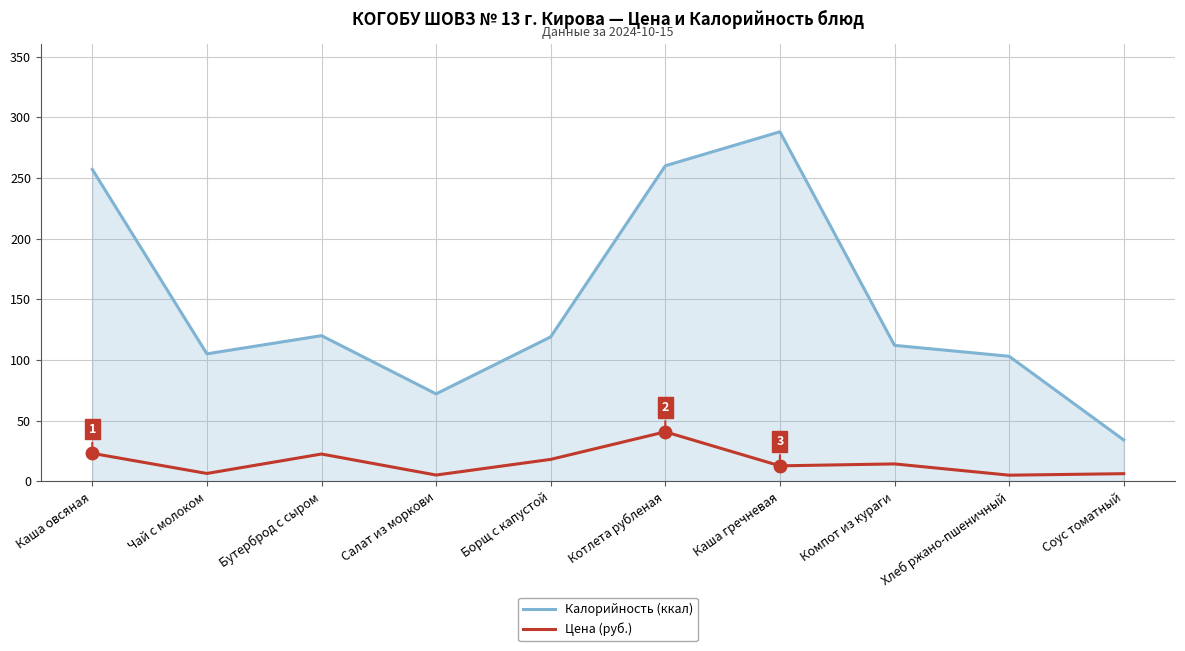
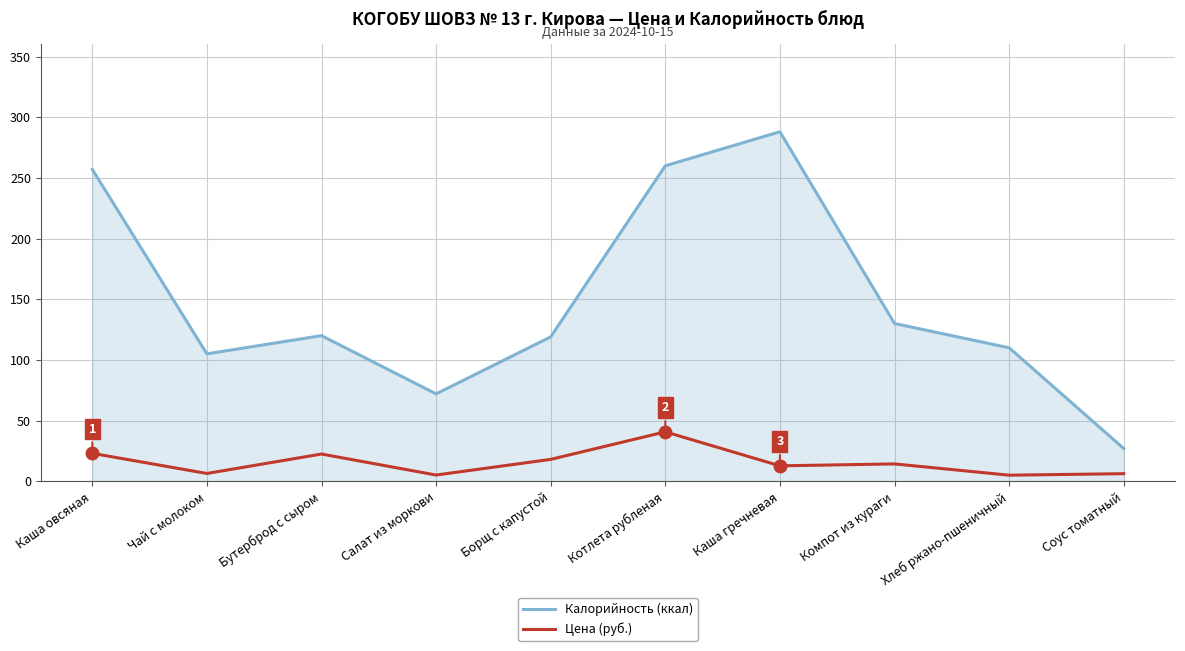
Калорийность (ккал), Компот из кураги: 112 -> 130
Калорийность (ккал), Хлеб ржано-пшеничный: 103 -> 110
Калорийность (ккал), Соус томатный: 34 -> 27
